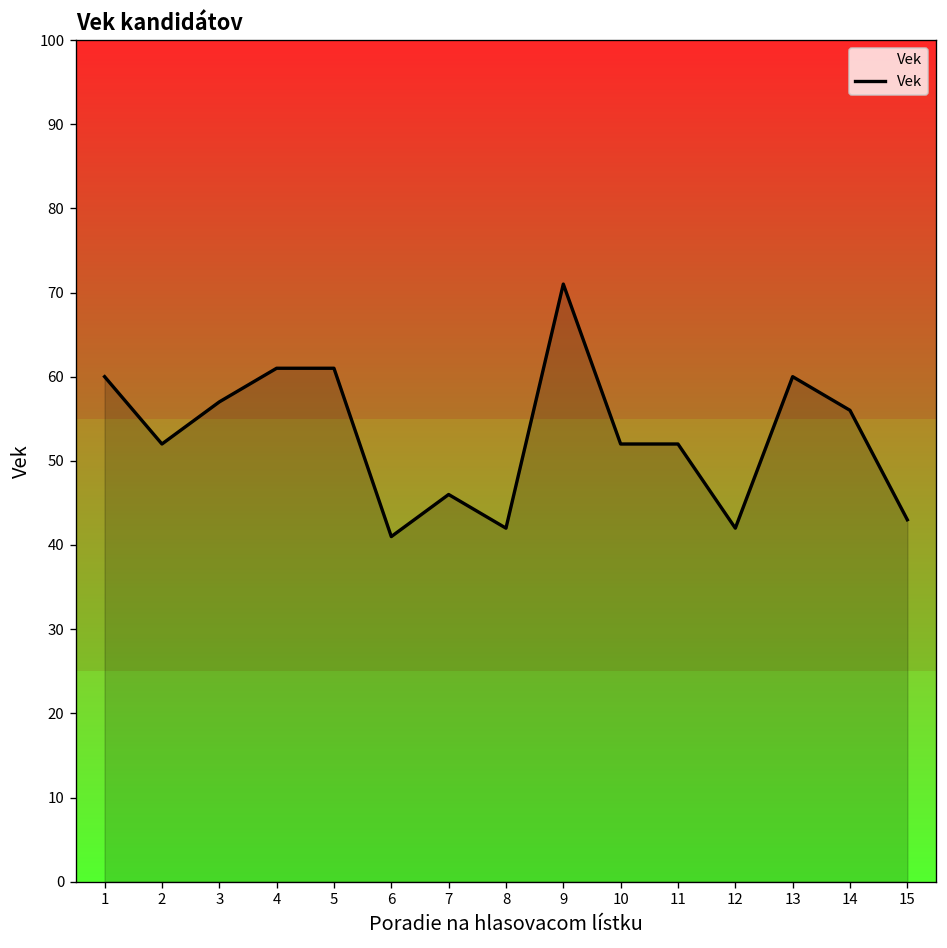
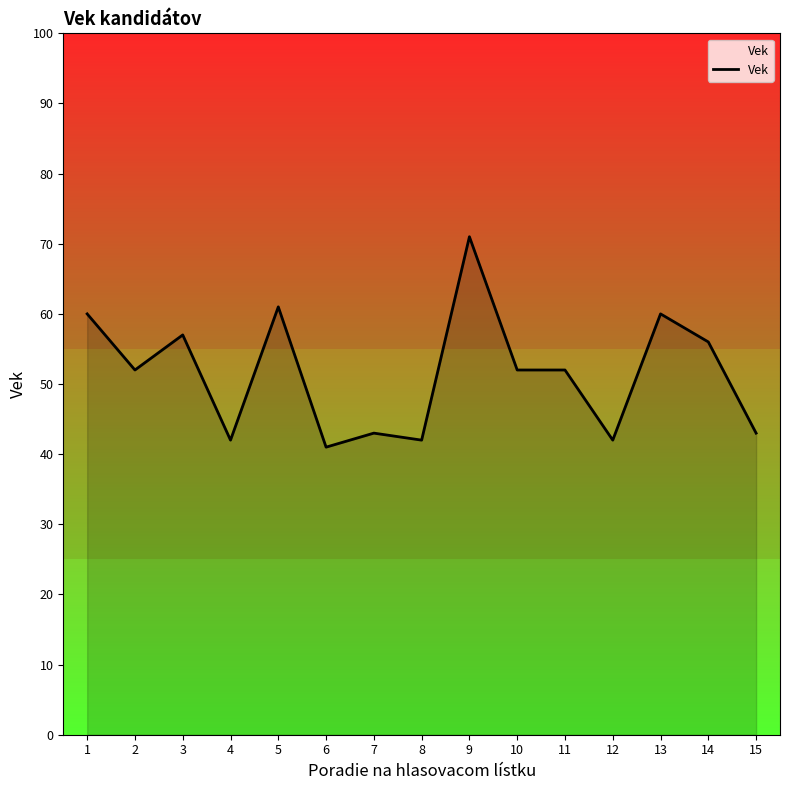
4: 61 -> 42
7: 46 -> 43
